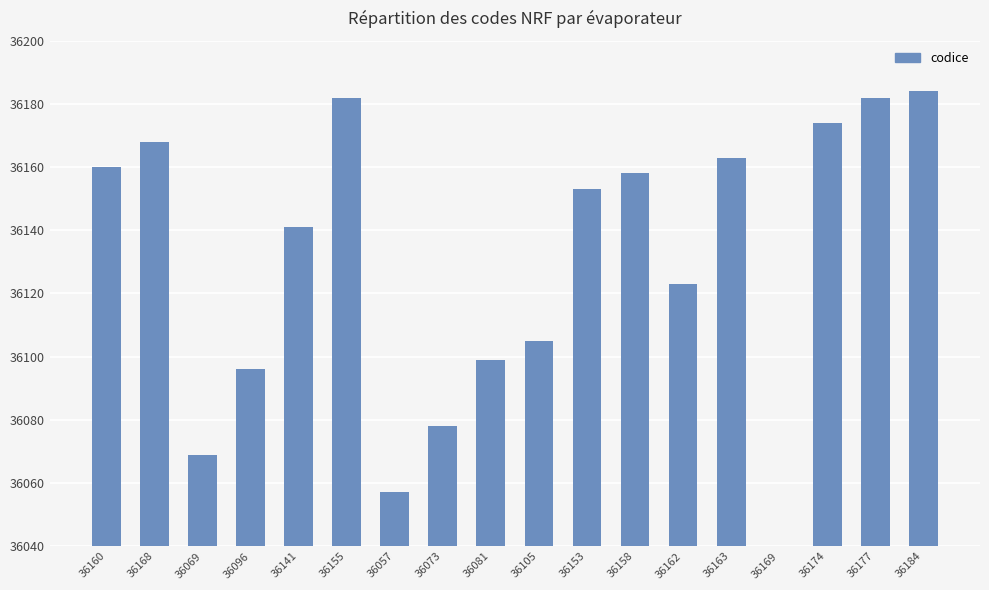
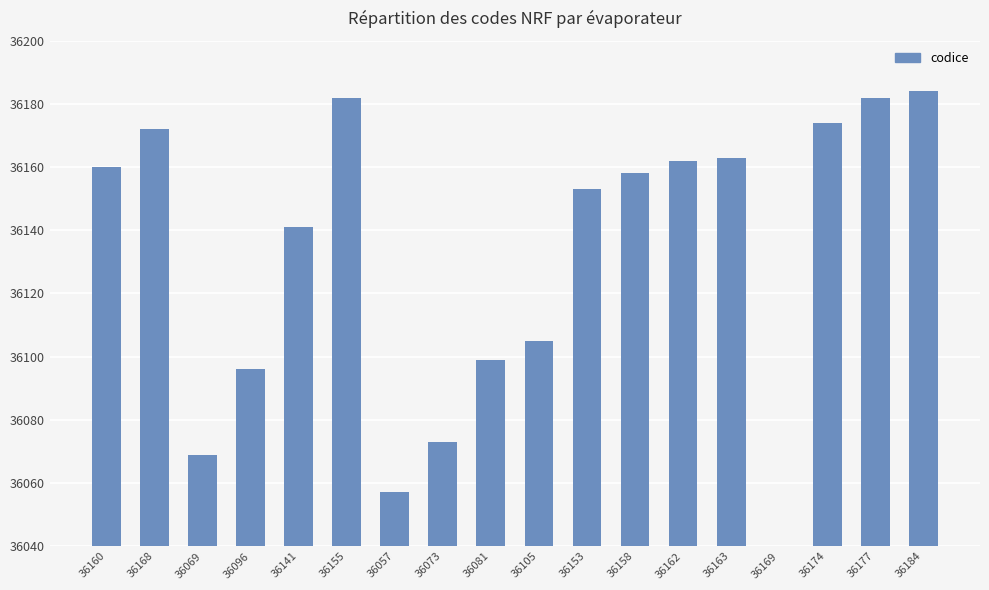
36168: 36168 -> 36172
36073: 36078 -> 36073
36162: 36123 -> 36162
